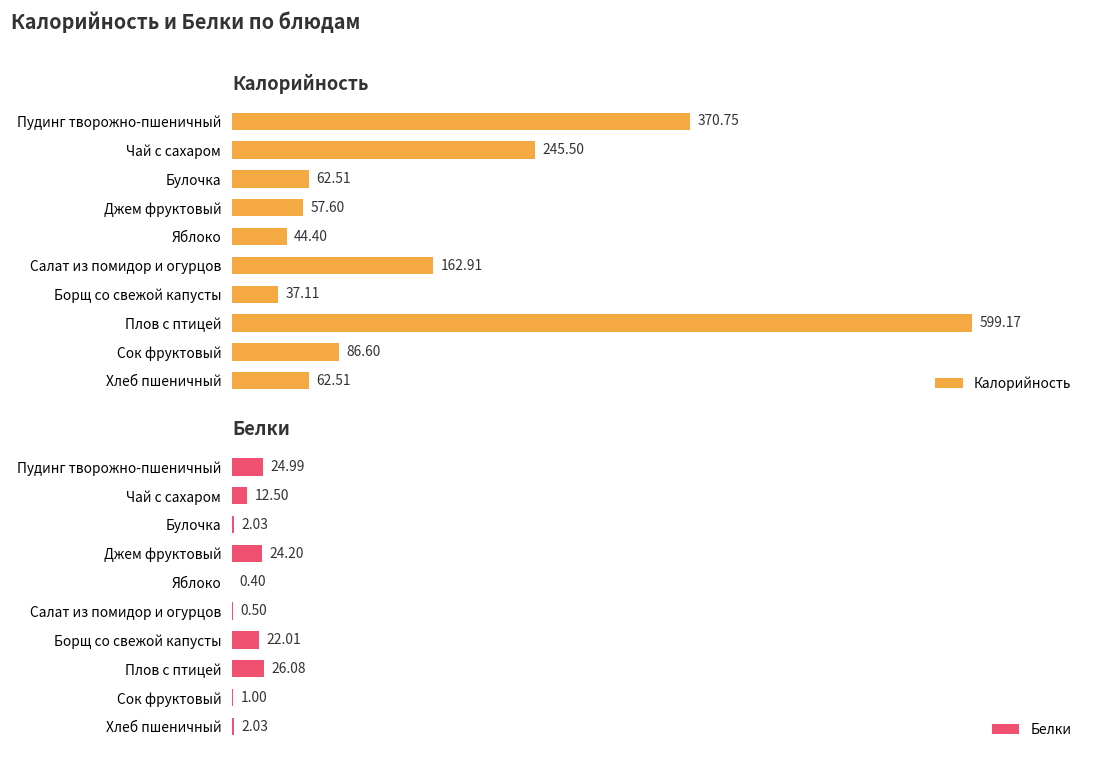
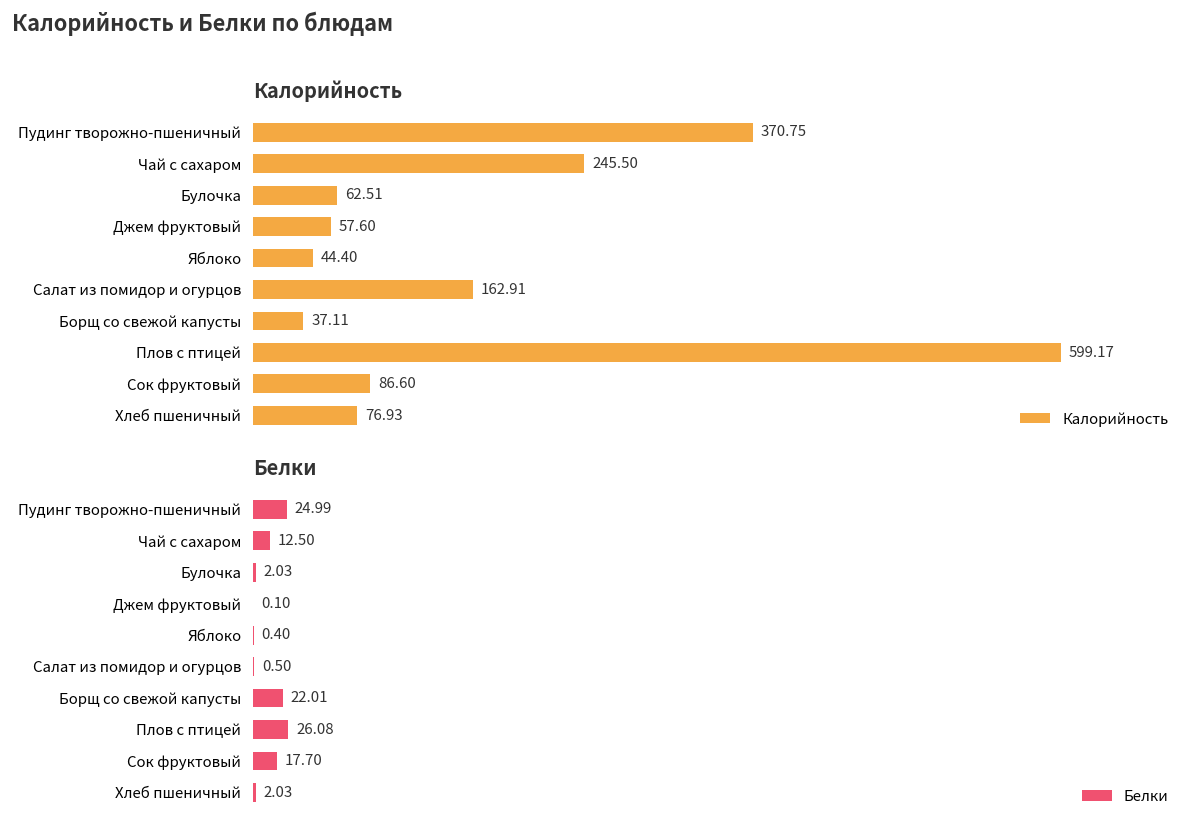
Калорийность, Хлеб пшеничный: 62.51 -> 76.93
Белки, Джем фруктовый: 24.20 -> 0.10
Белки, Сок фруктовый: 1.00 -> 17.70
